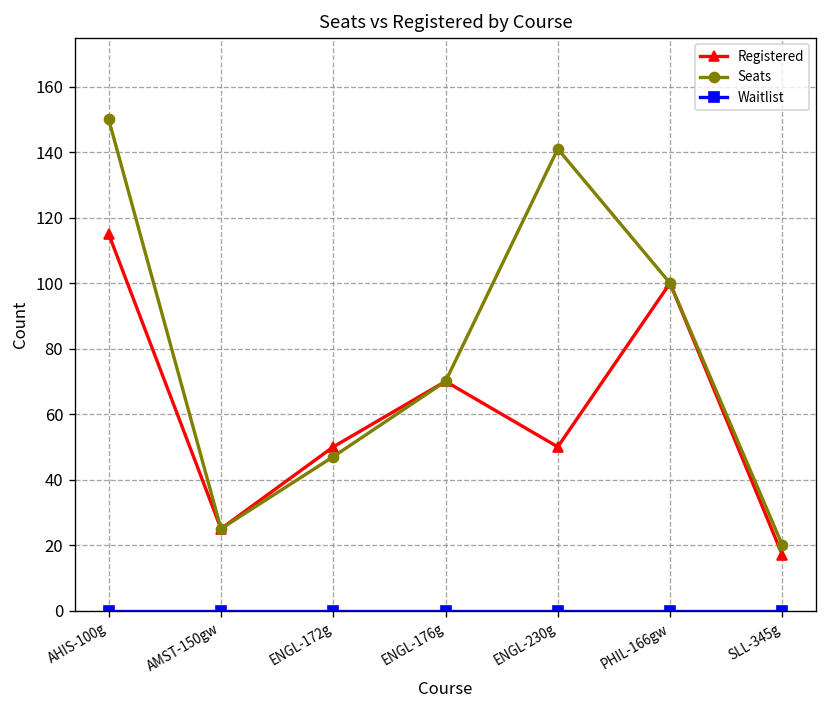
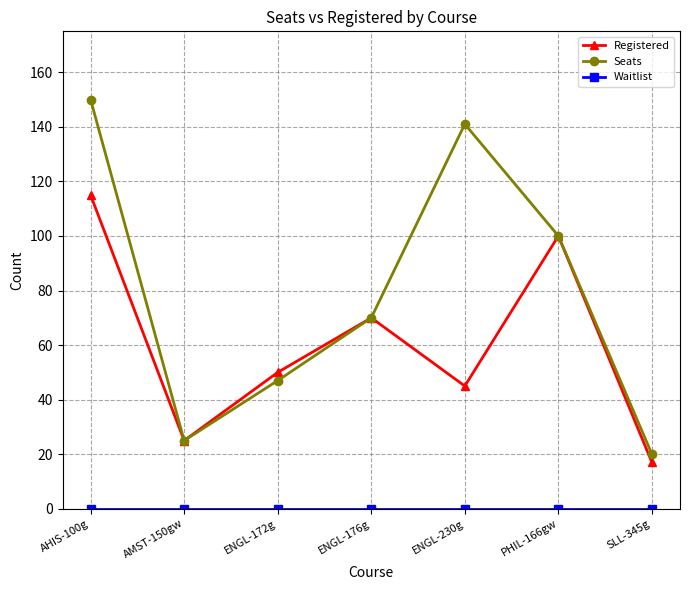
Registered, ENGL-230g: 50 -> 45
